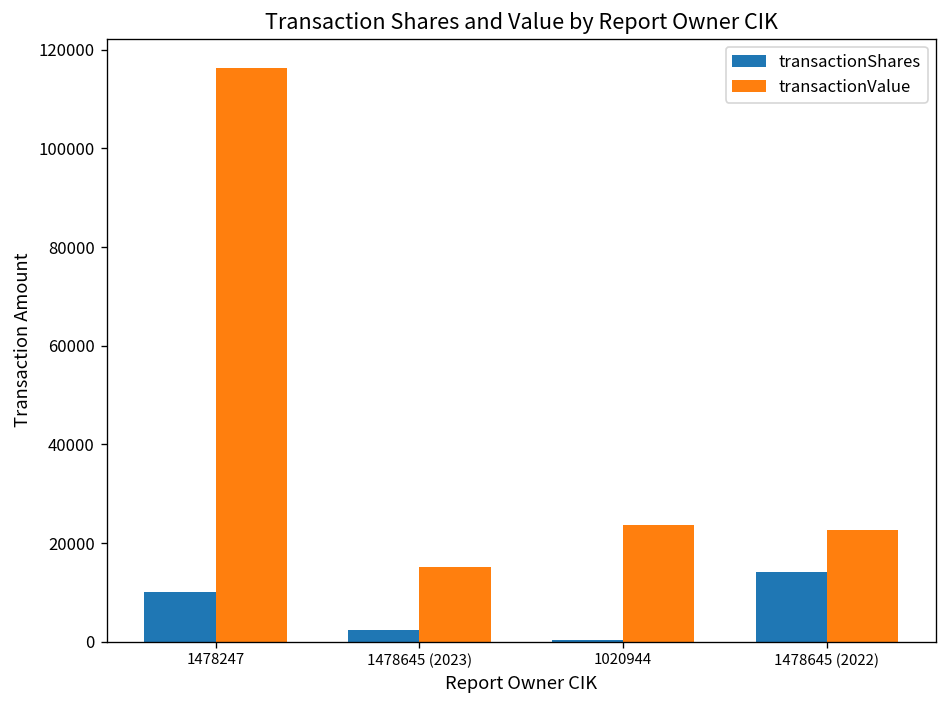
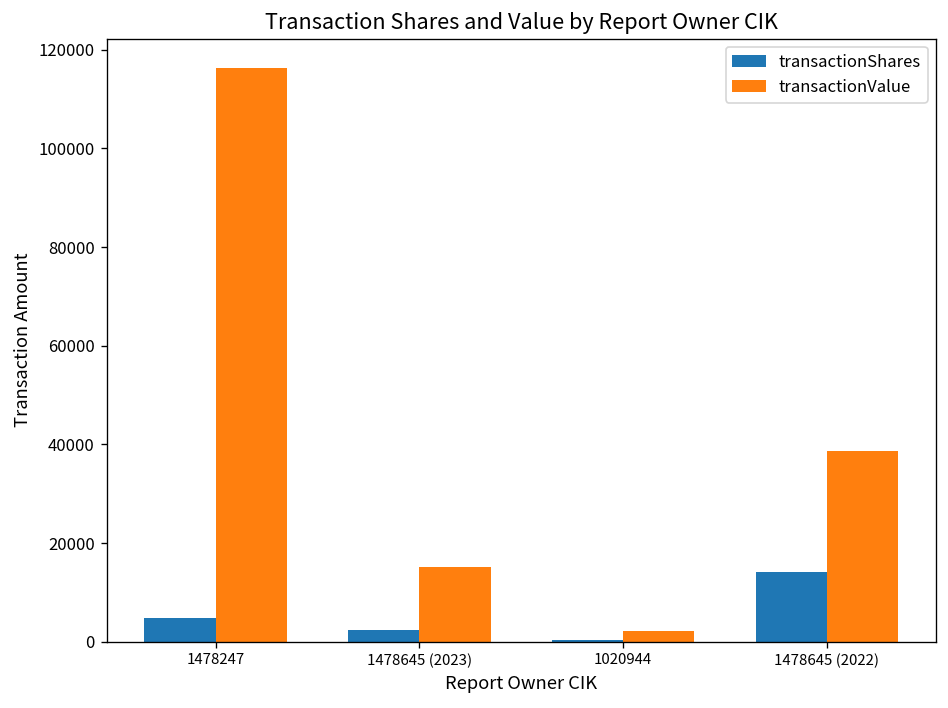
transactionShares, 1478247: 10000 -> 5000
transactionValue, 1020944: 24000 -> 2000
transactionValue, 1478645 (2022): 23000 -> 39000
